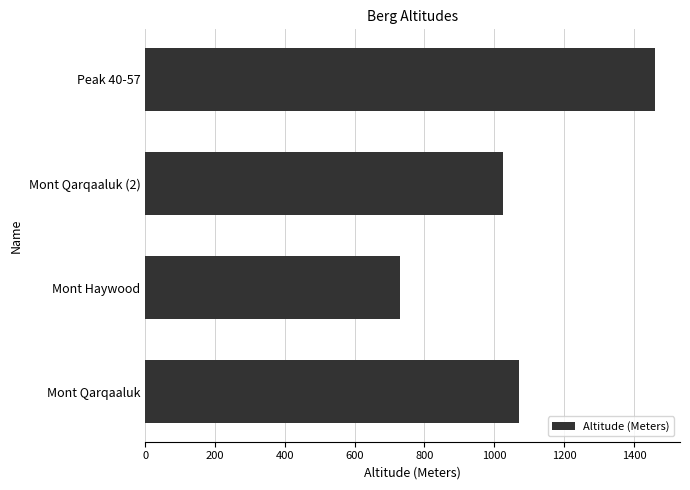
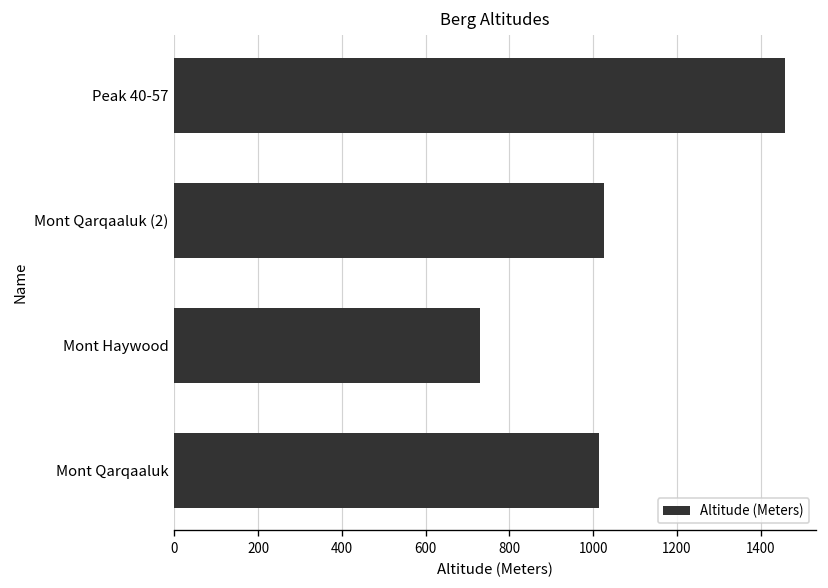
Mont Qarqaaluk: 1070 -> 1010
